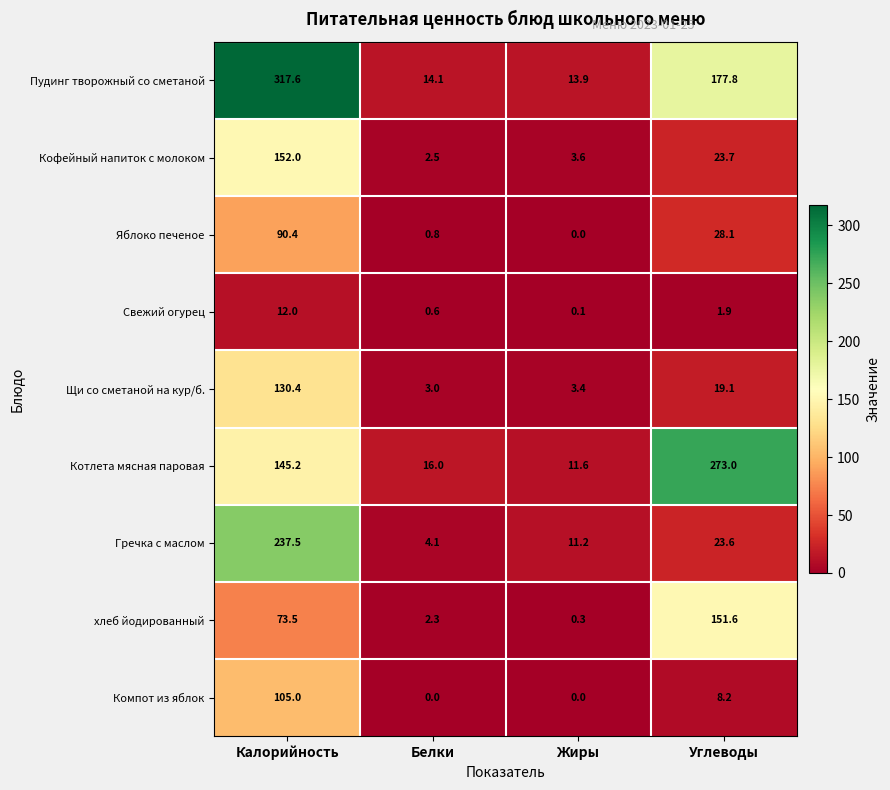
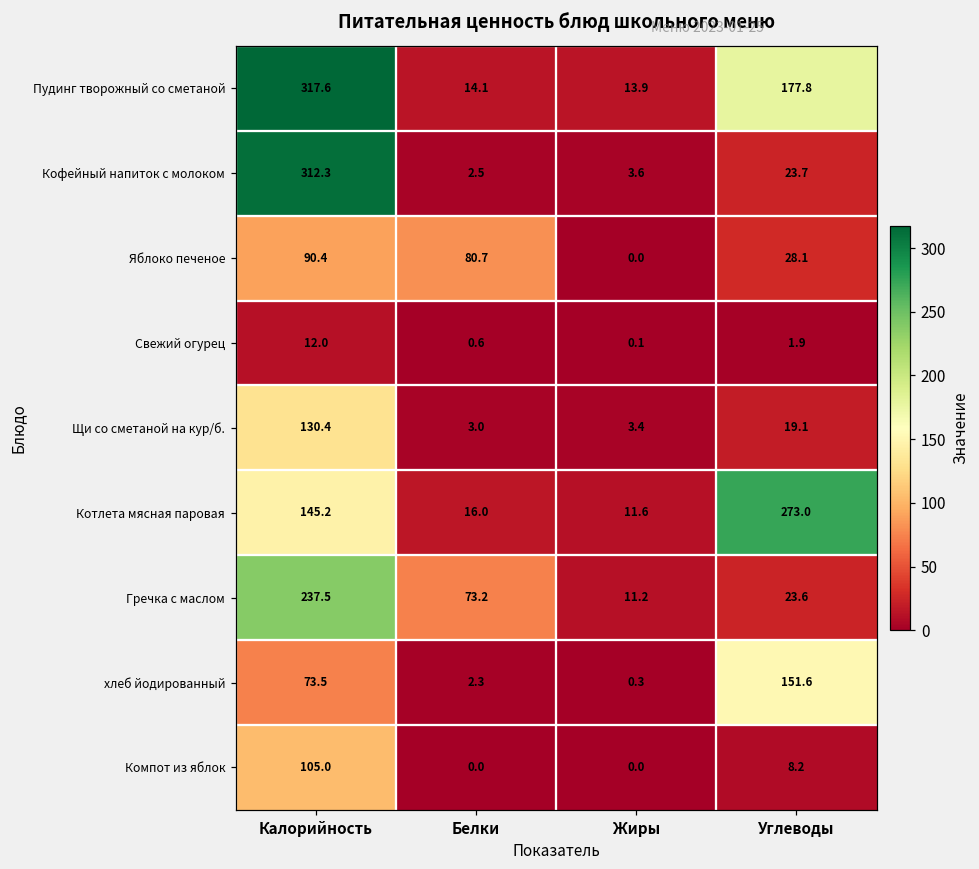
Кофейный напиток с молоком, Калорийность: 152.0 -> 312.3
Яблоко печеное, Белки: 0.8 -> 80.7
Гречка с маслом, Белки: 4.1 -> 73.2
